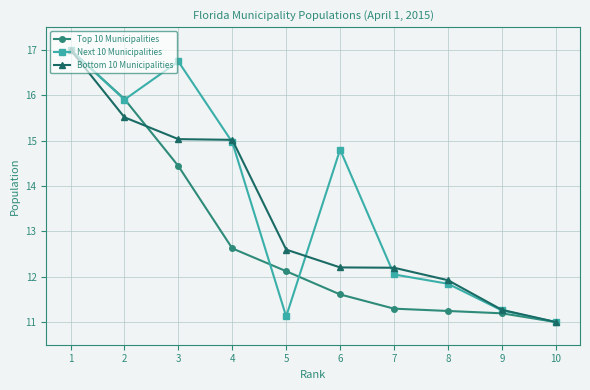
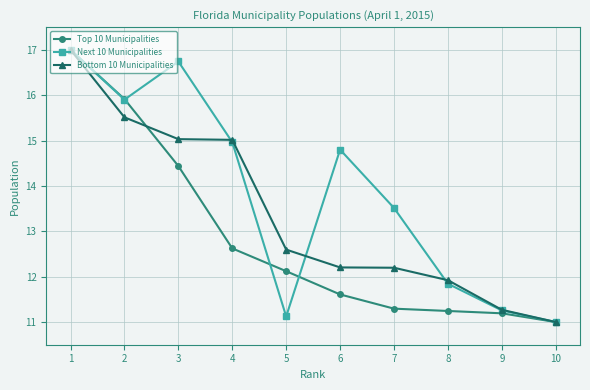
Next 10 Municipalities, 7: 12.0 -> 13.5
